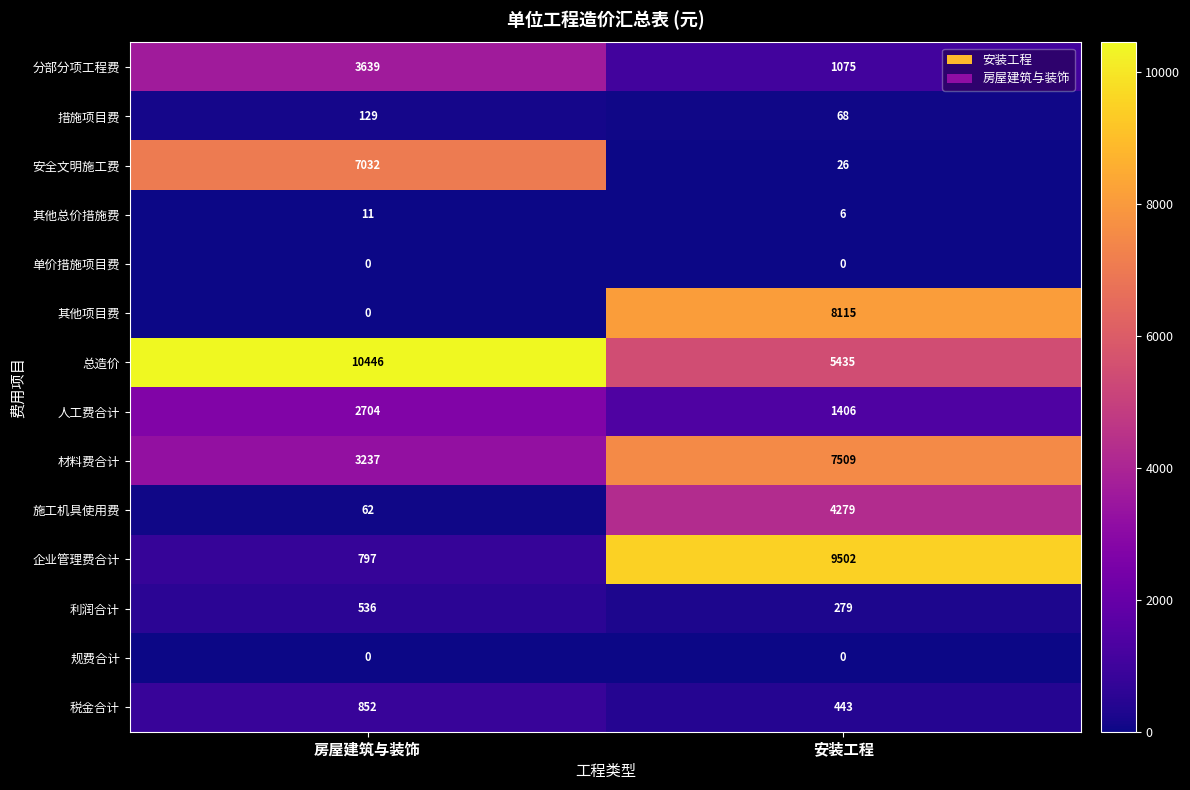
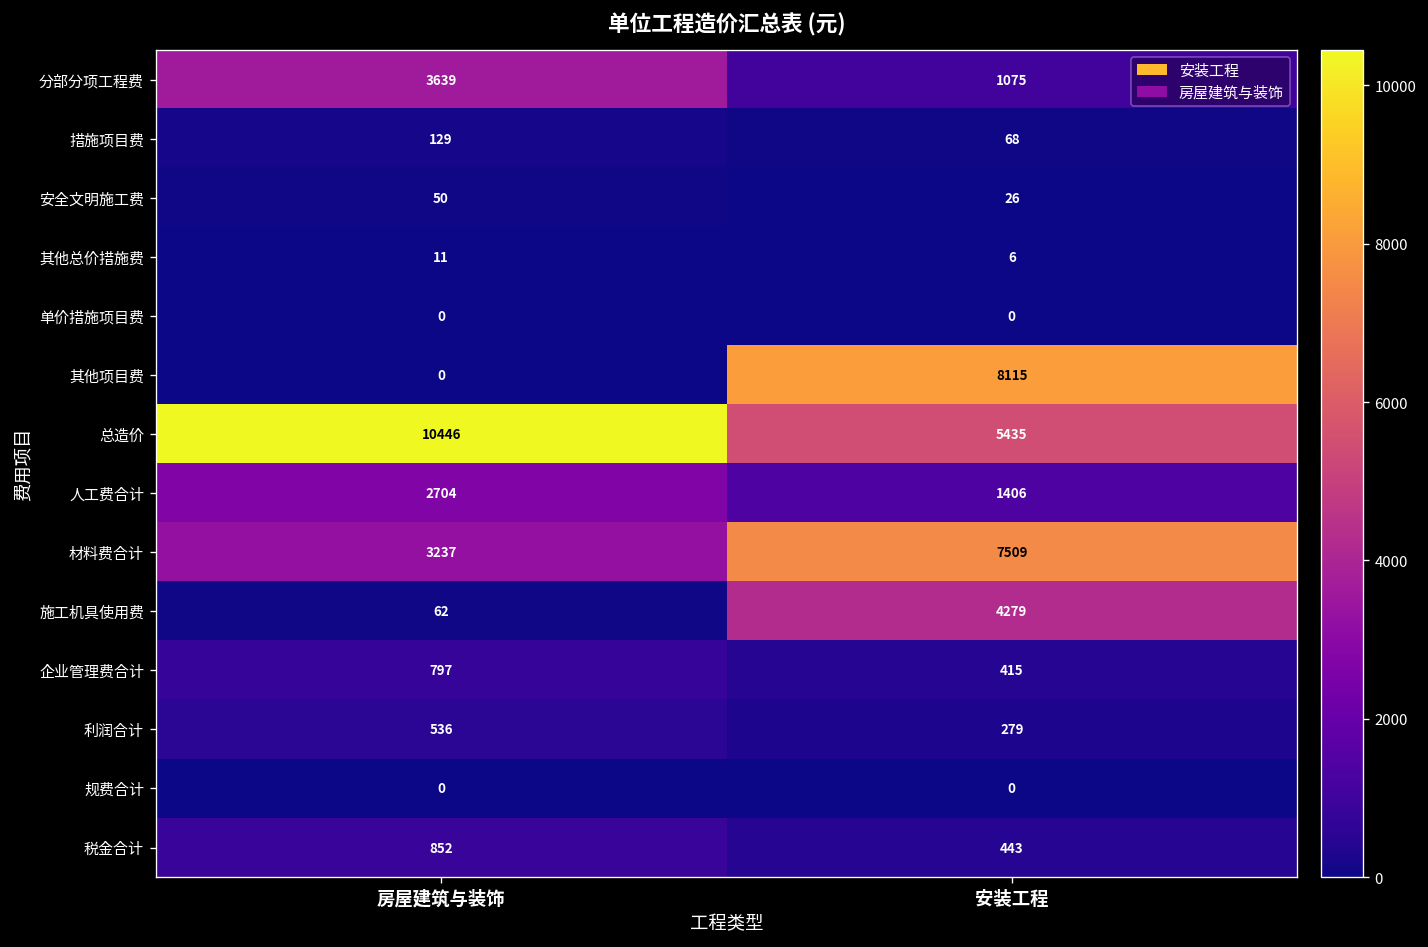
安全文明施工费, 房屋建筑与装饰: 7032 -> 50
企业管理费合计, 安装工程: 9502 -> 415
